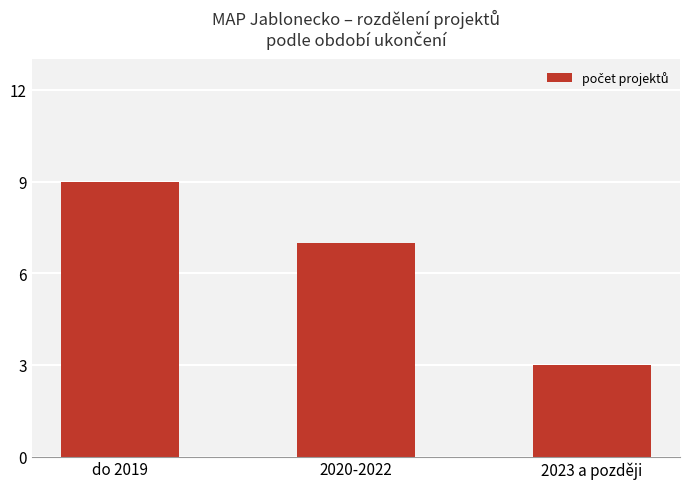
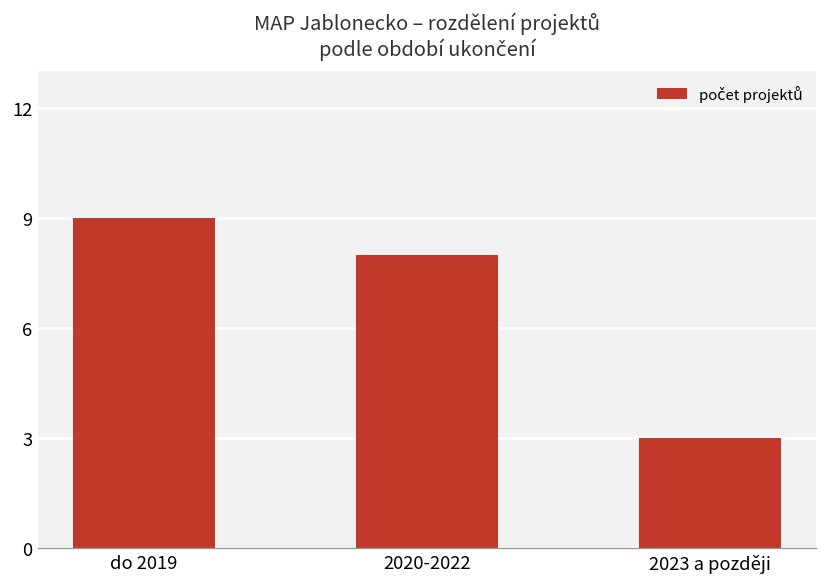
2020-2022: 7 -> 8
